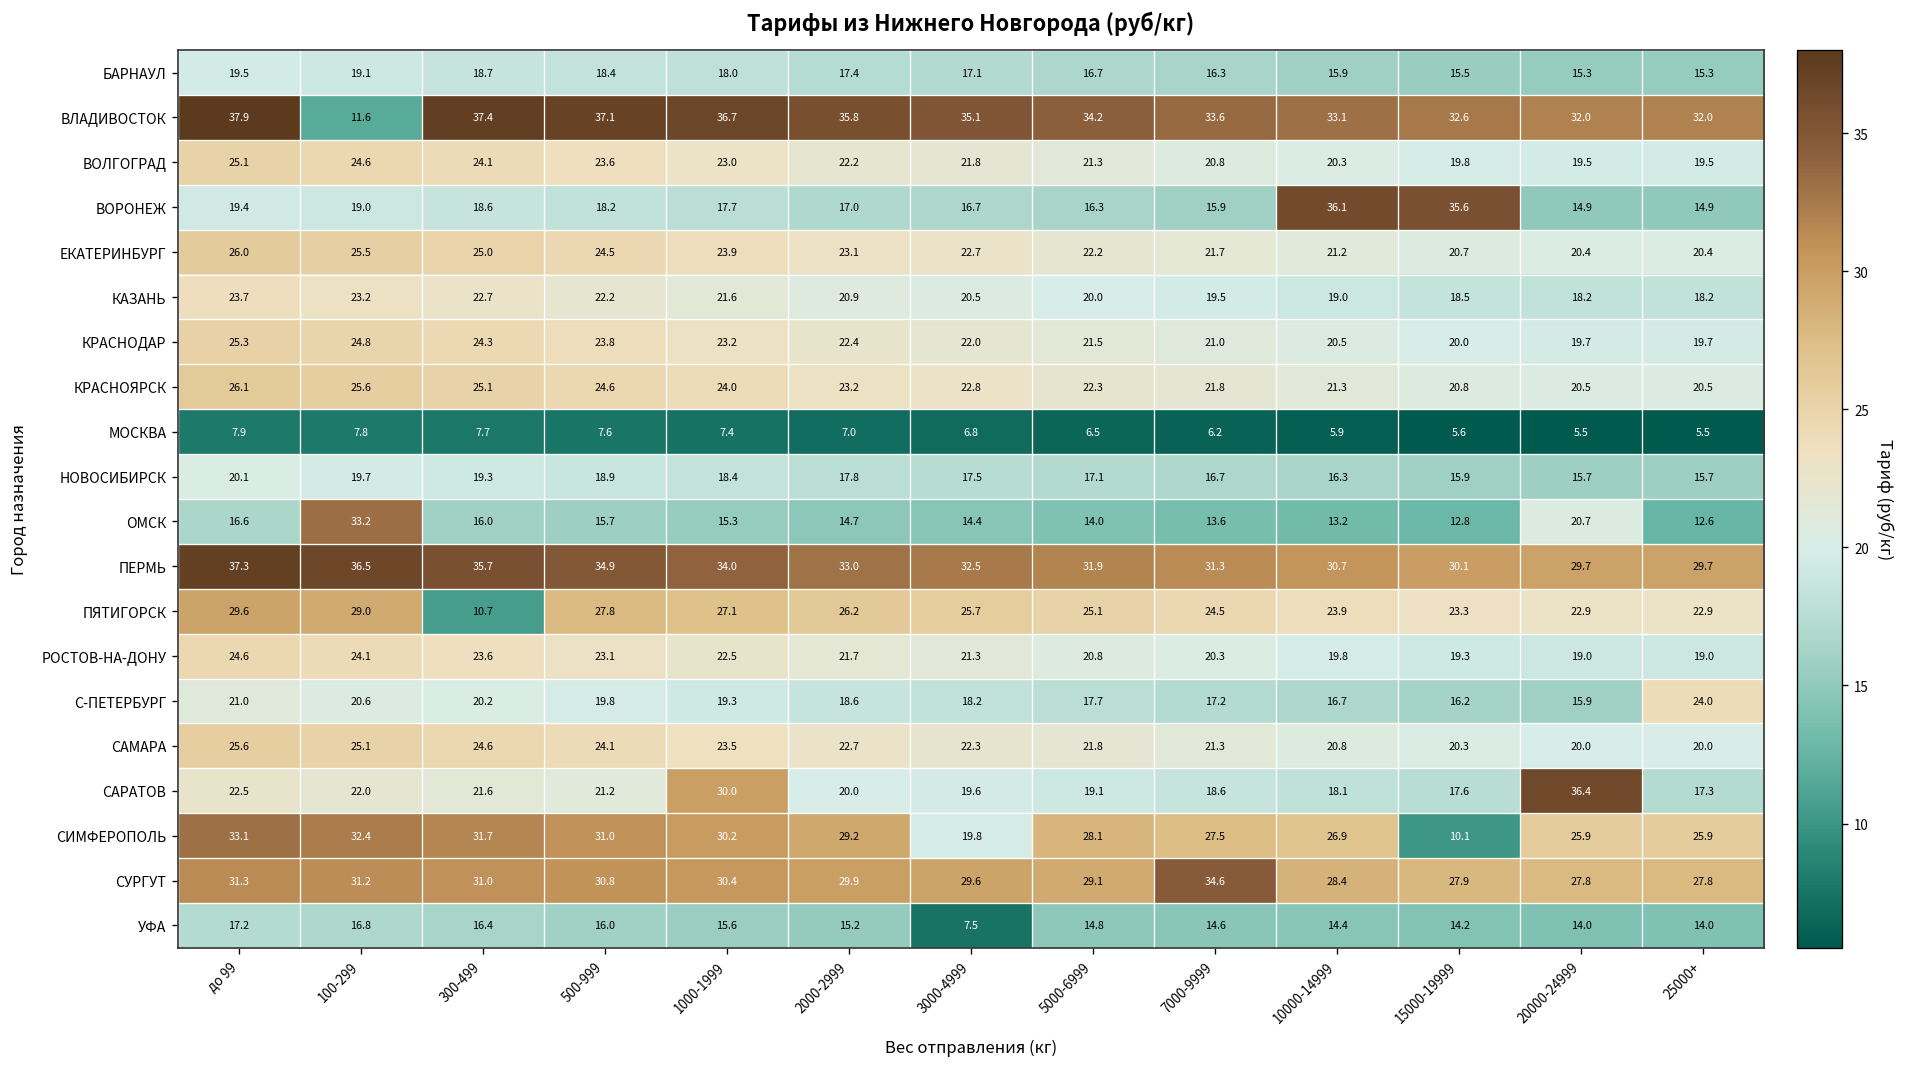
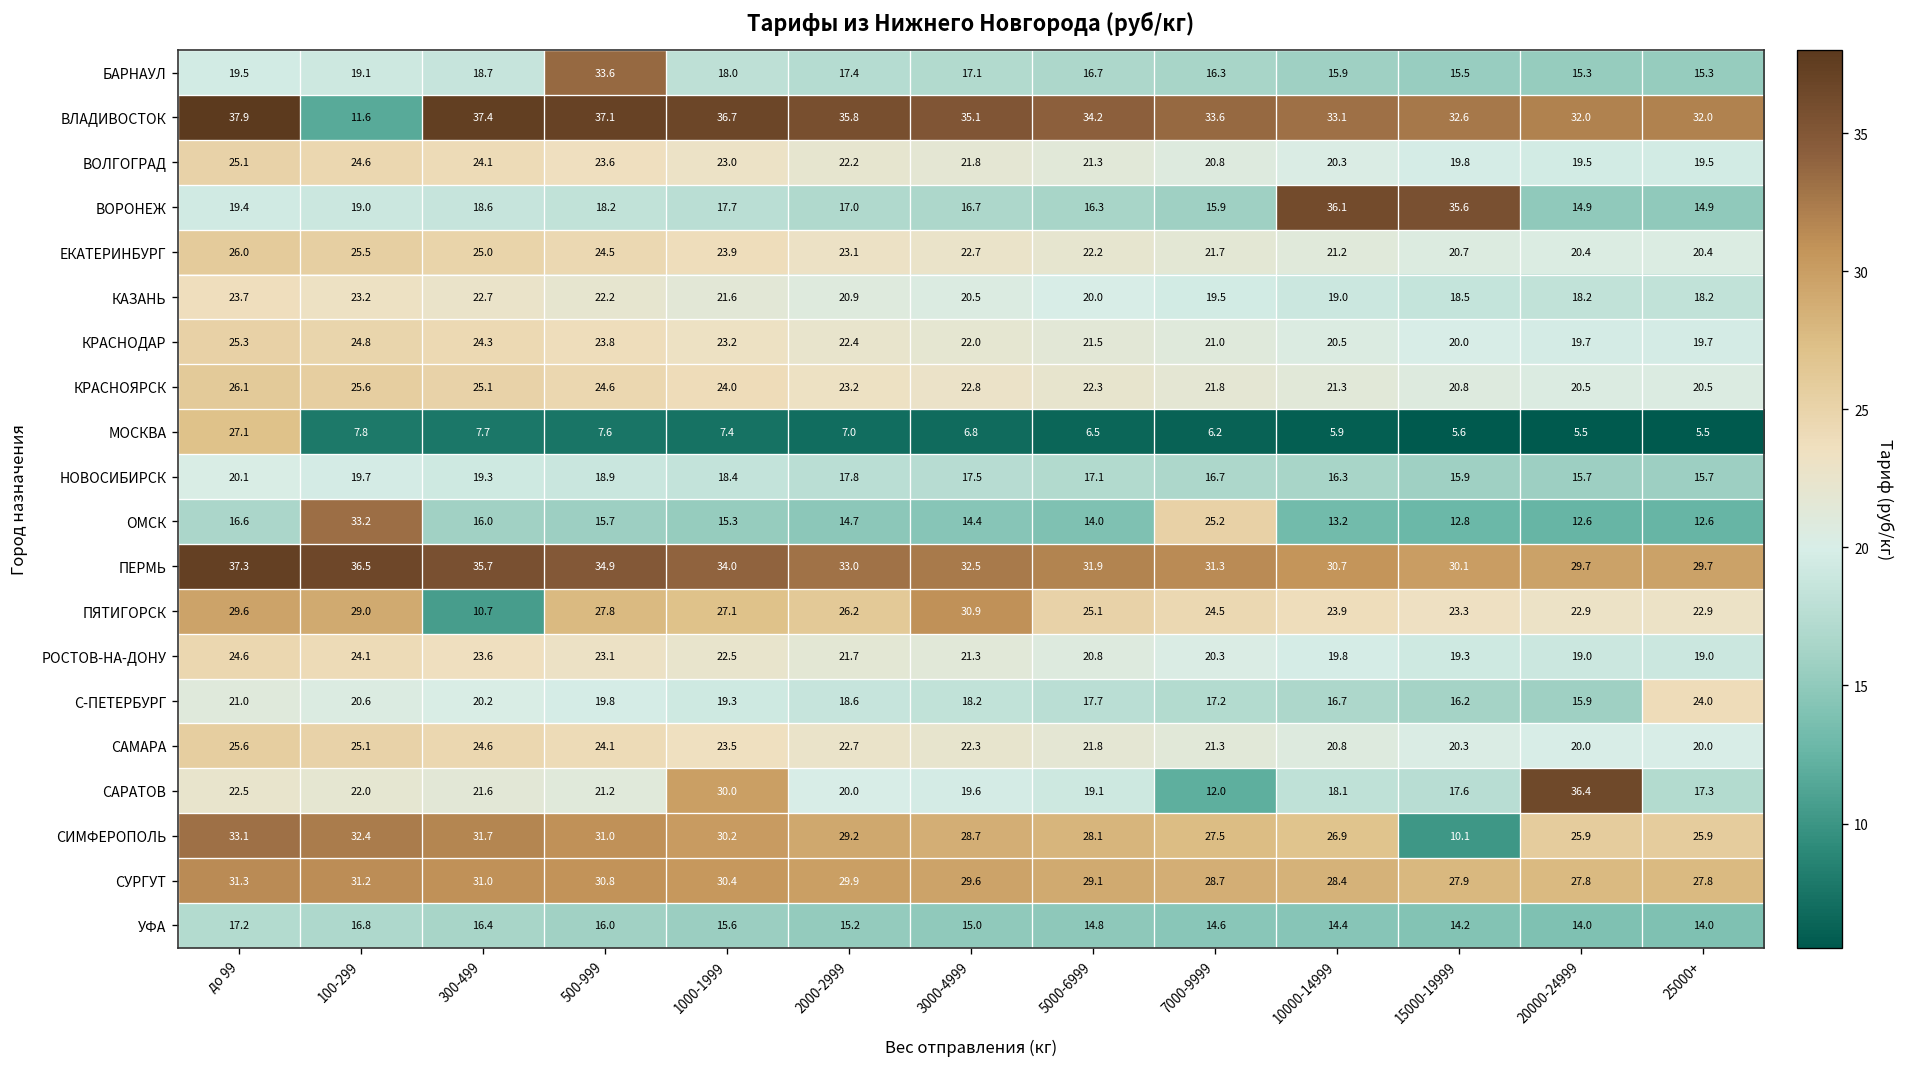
БАРНАУЛ, 500-999: 18.4 -> 33.6
МОСКВА, до 99: 7.9 -> 27.1
ОМСК, 7000-9999: 13.6 -> 25.2
ОМСК, 20000-24999: 20.7 -> 12.6
ПЯТИГОРСК, 3000-4999: 25.7 -> 30.9
САРАТОВ, 7000-9999: 18.6 -> 12.0
СИМФЕРОПОЛЬ, 3000-4999: 19.8 -> 28.7
СУРГУТ, 7000-9999: 34.6 -> 28.7
УФА, 3000-4999: 7.5 -> 15.0
